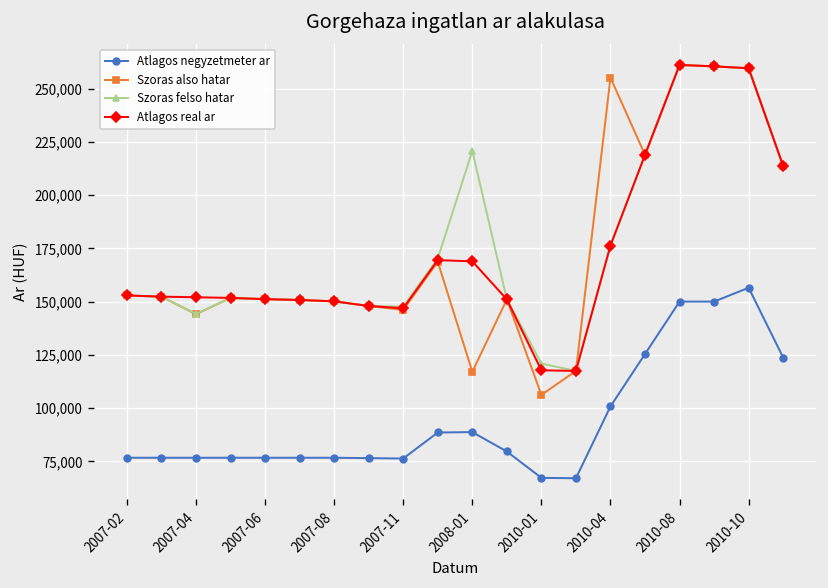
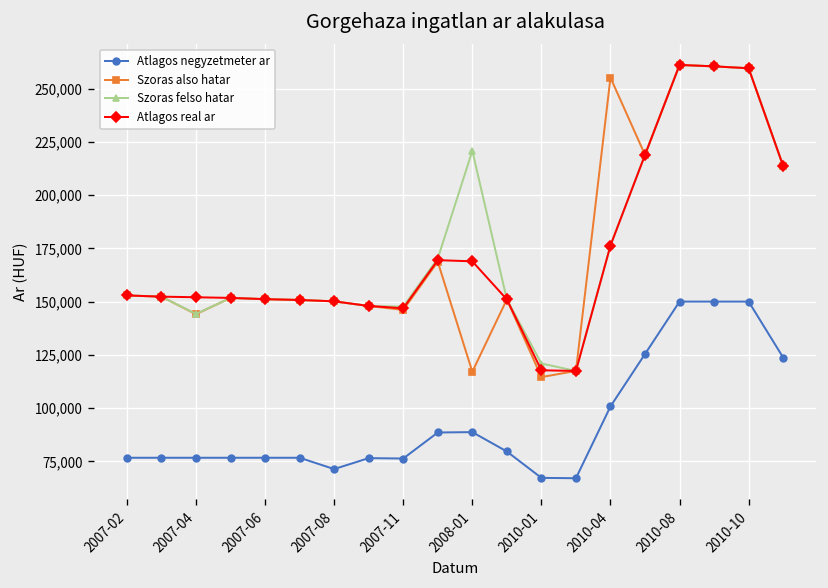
Atlagos negyzetmeter ar, 2007-08: 77,000 -> 71,000
Szoras also hatar, 2010-01: 106,000 -> 115,000
Atlagos negyzetmeter ar, 2010-10: 157,000 -> 150,000
